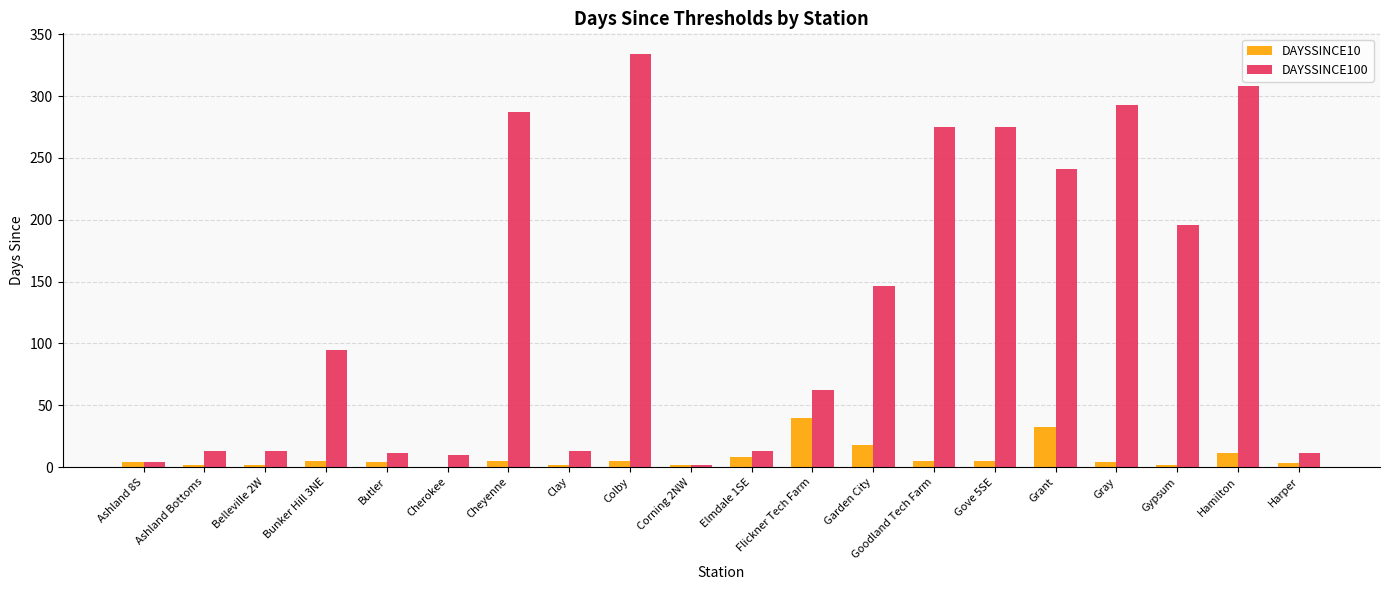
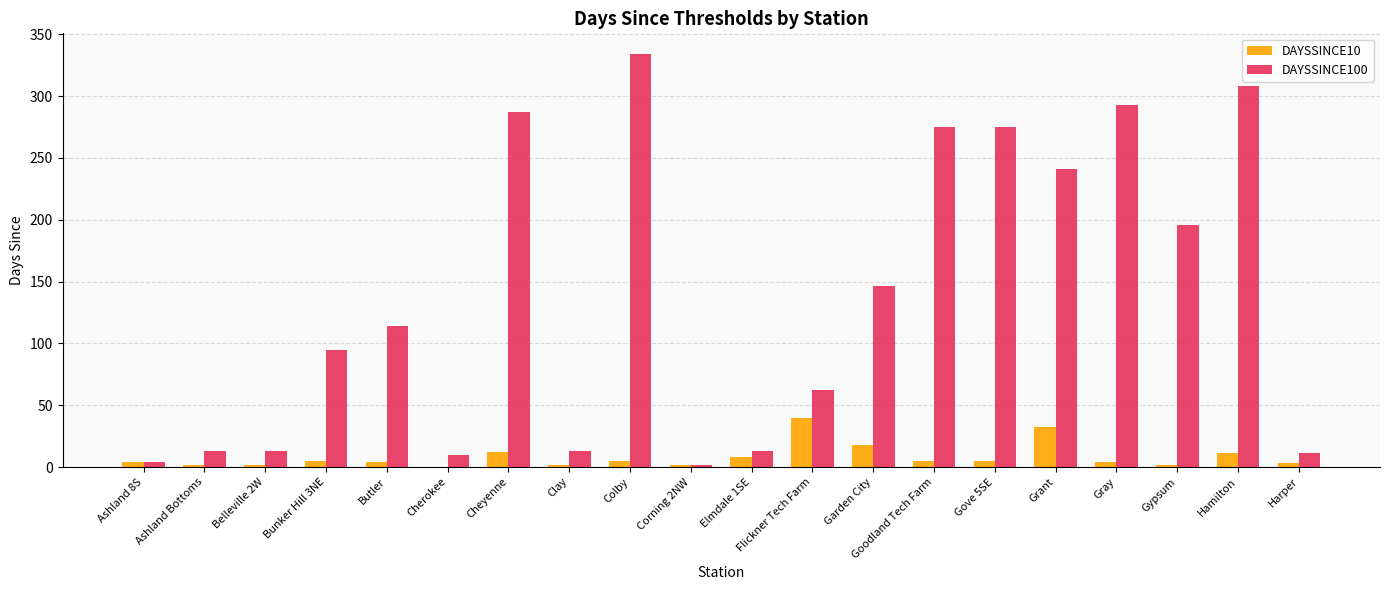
DAYSSINCE100, Butler: 11 -> 114
DAYSSINCE10, Cheyenne: 5 -> 12
